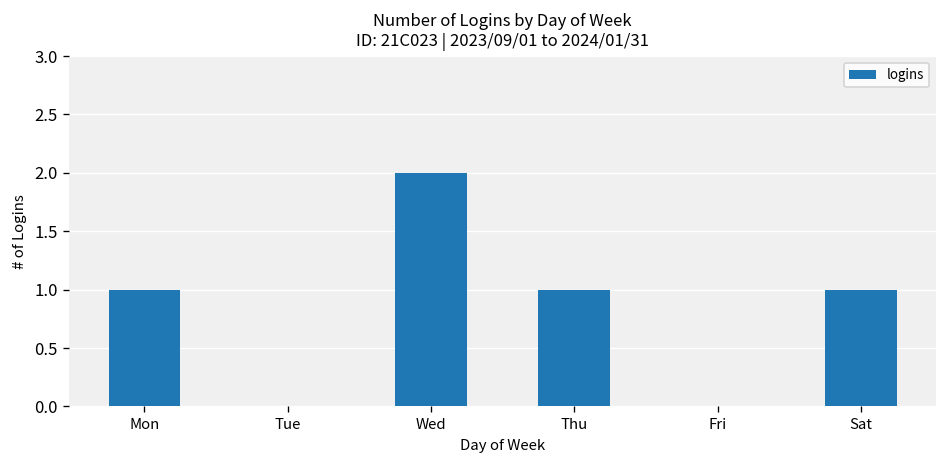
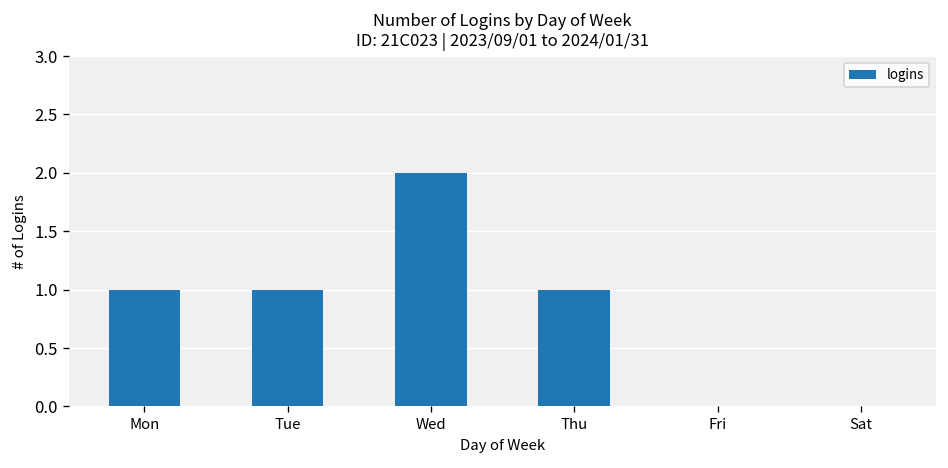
Tue: 0 -> 1
Sat: 1 -> 0
